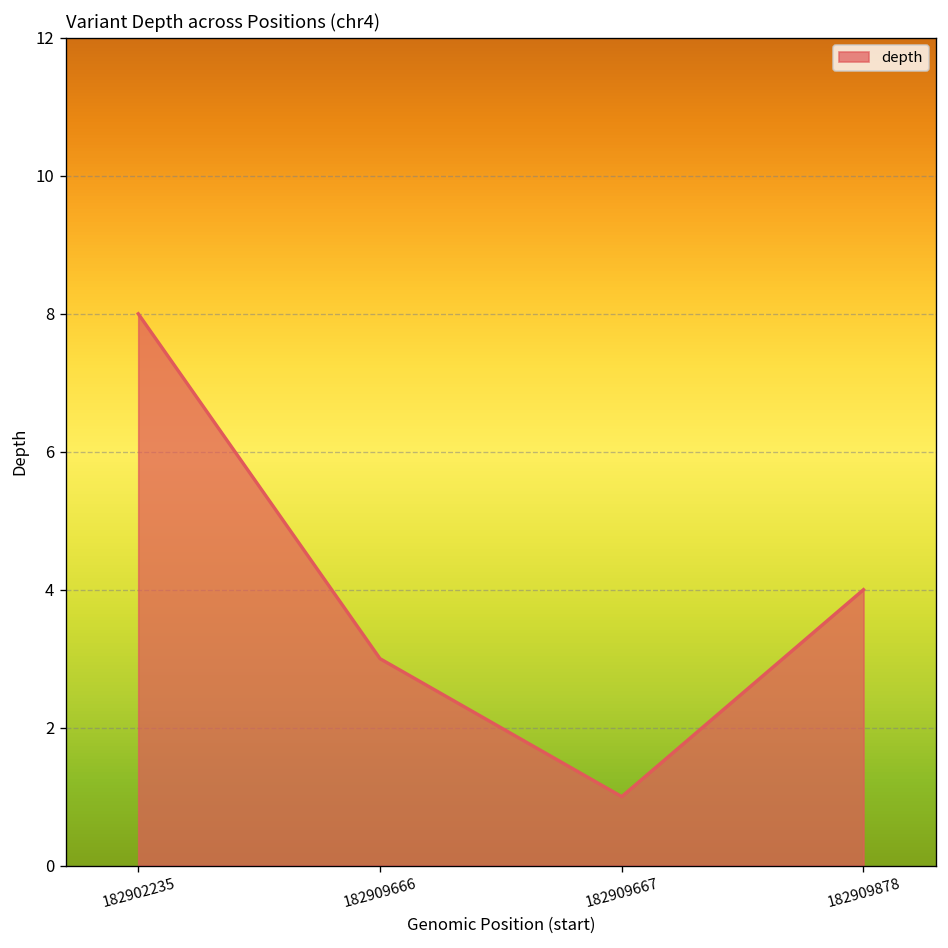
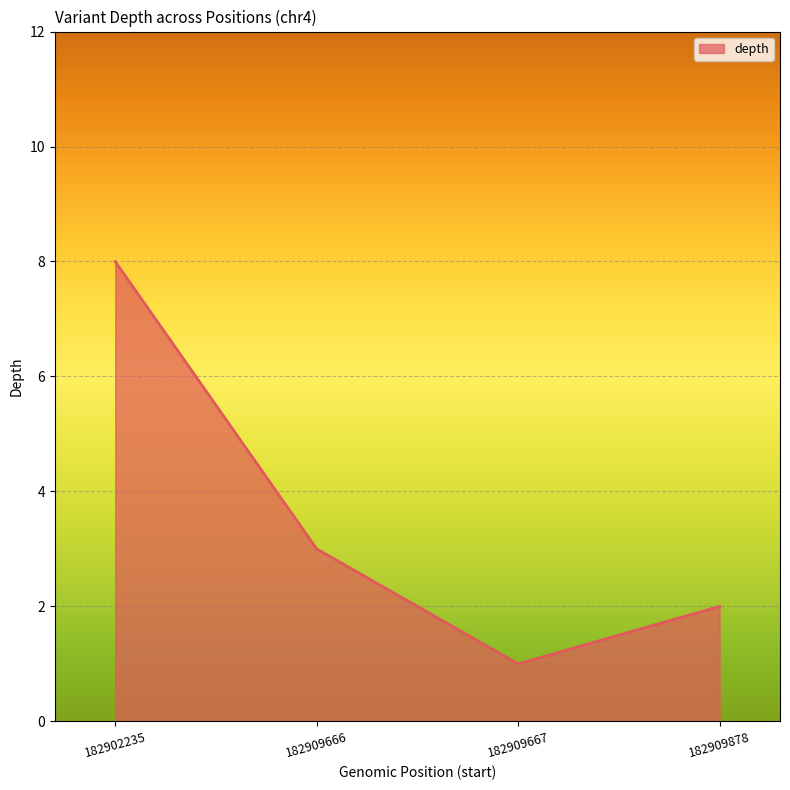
182909878: 4 -> 2
